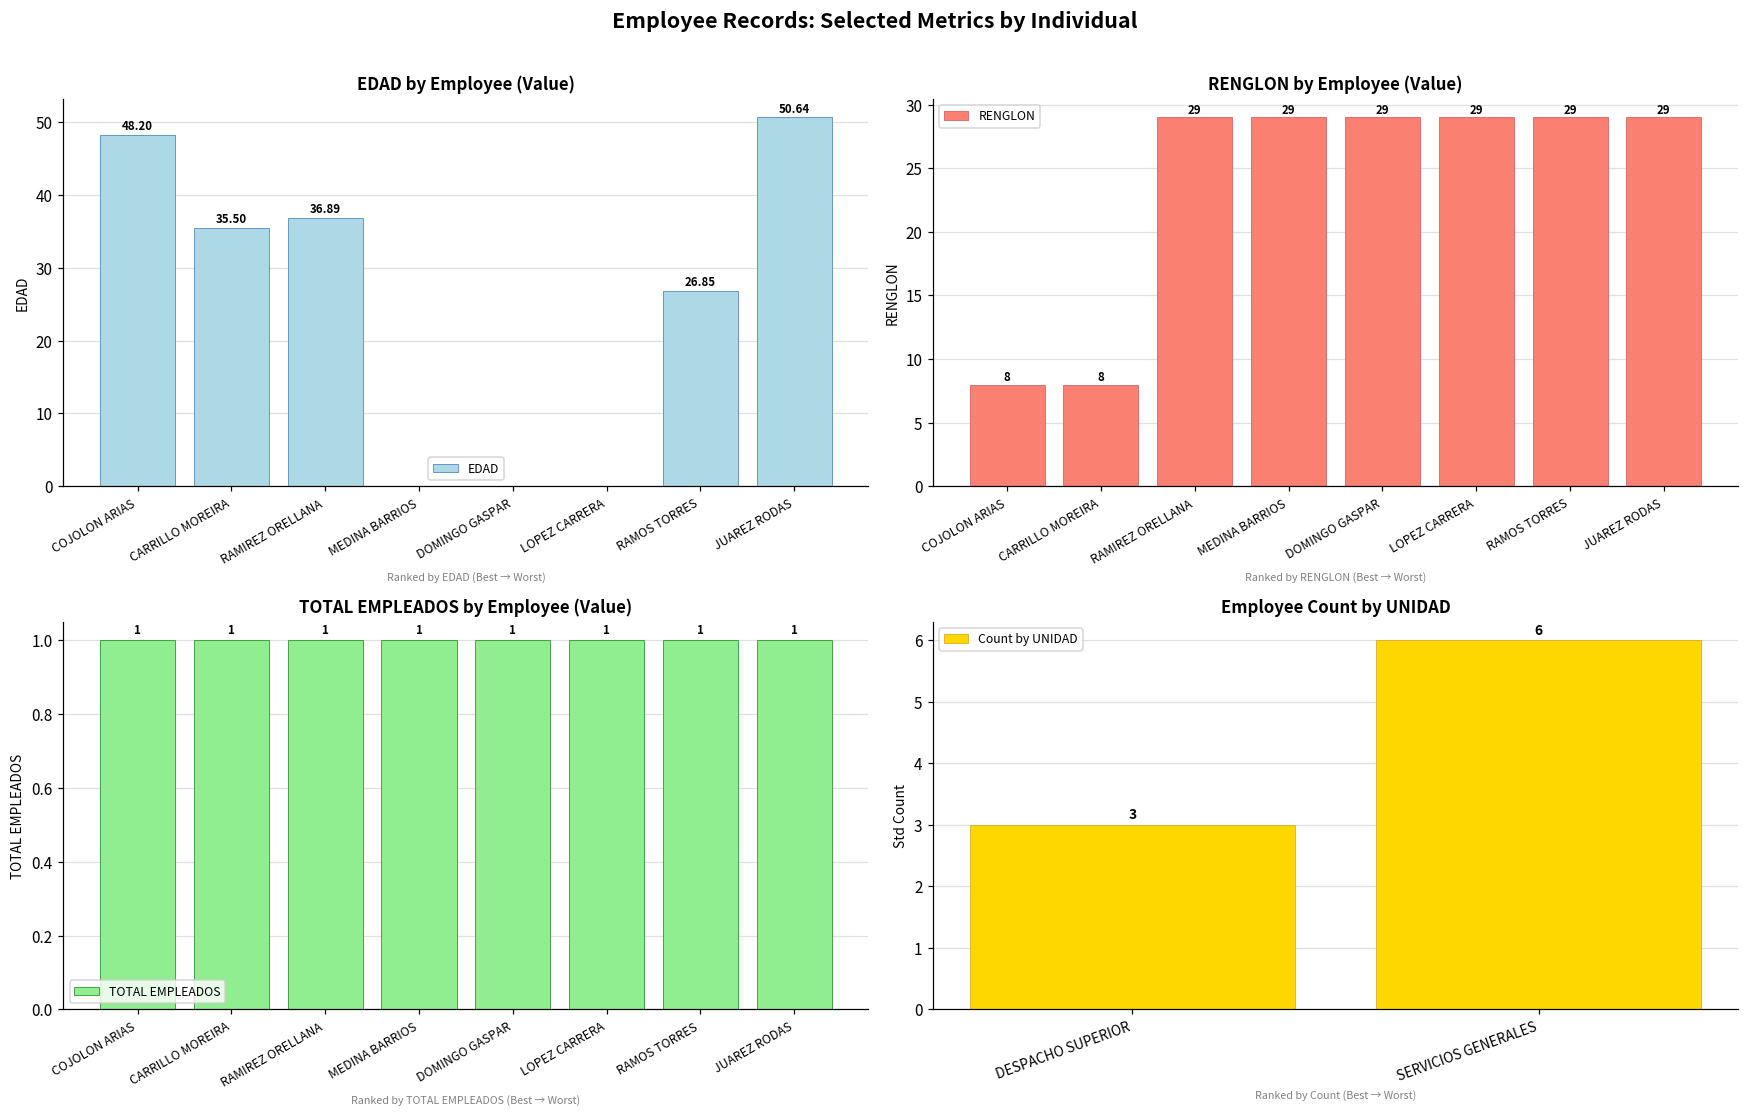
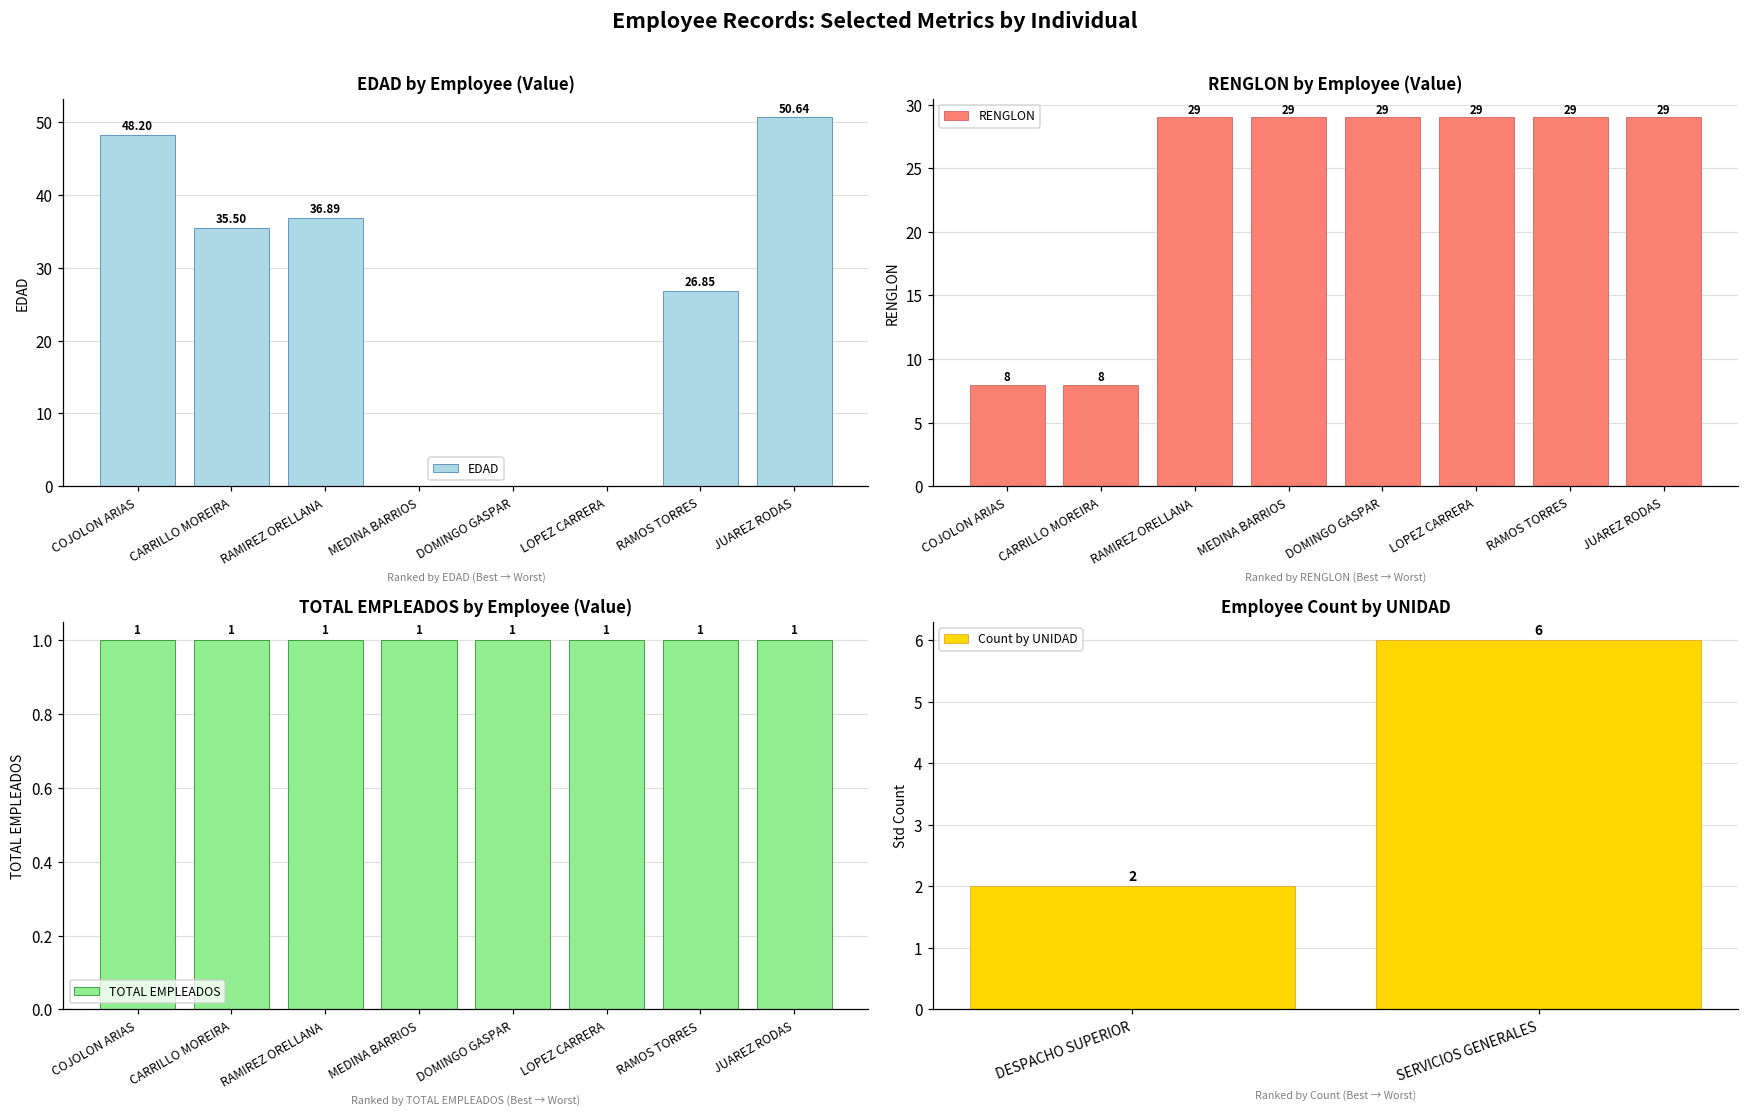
Employee Count by UNIDAD, DESPACHO SUPERIOR: 3 -> 2
